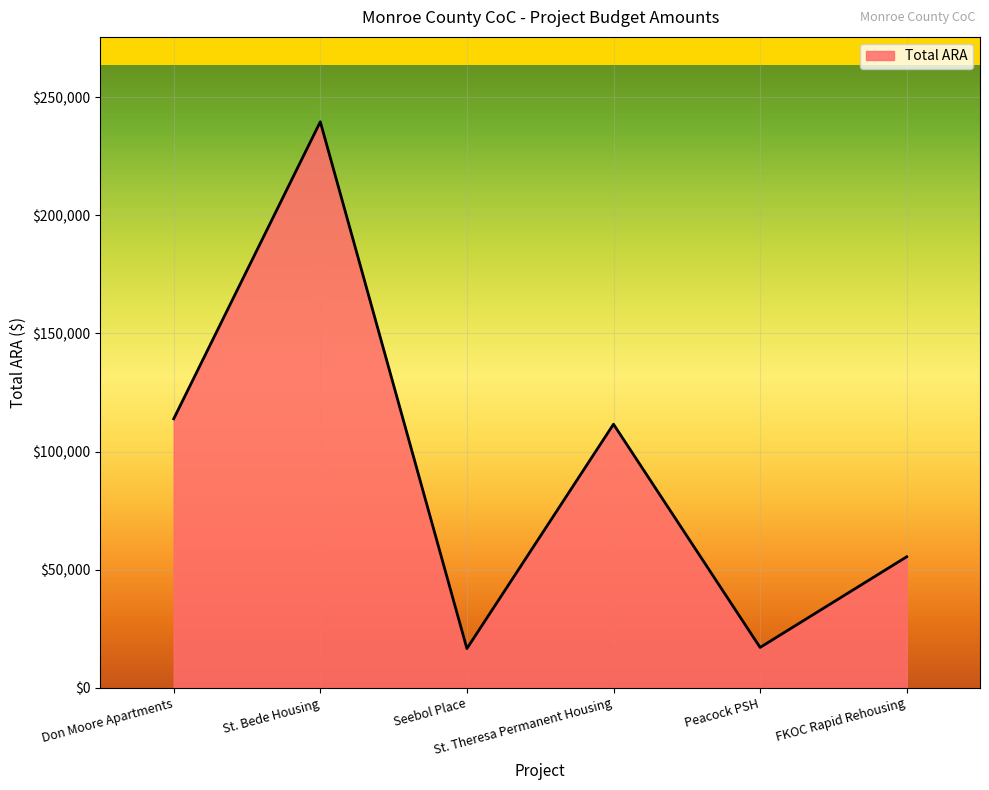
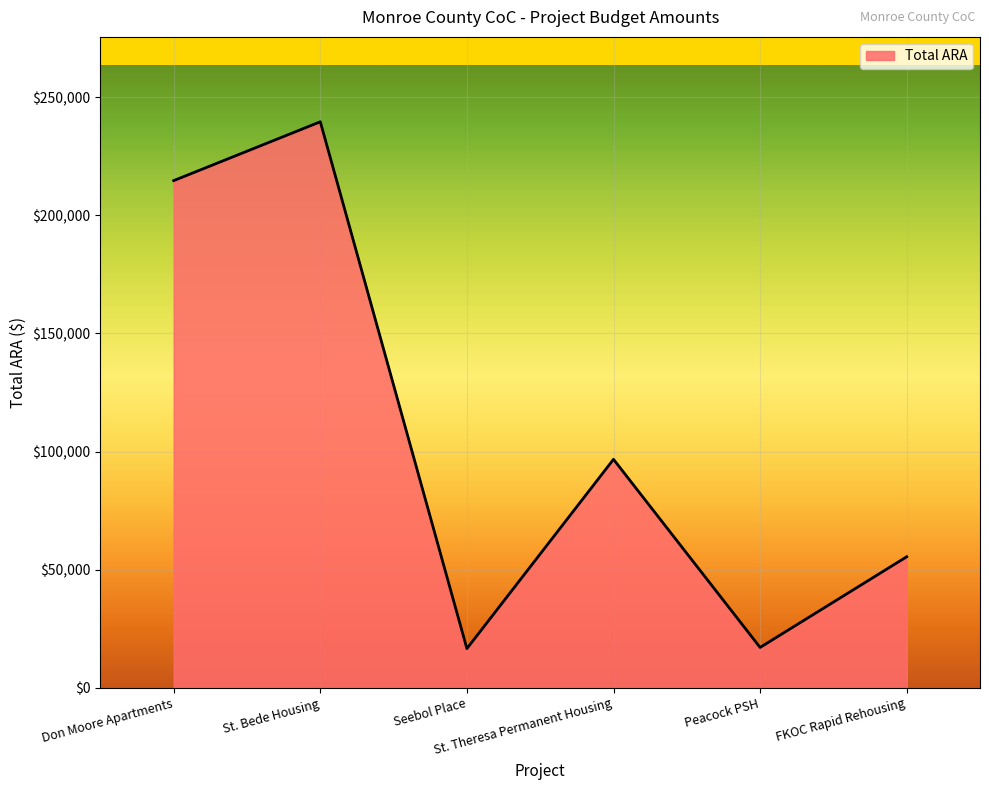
Don Moore Apartments: $114,000 -> $215,000
St. Theresa Permanent Housing: $112,000 -> $97,000
